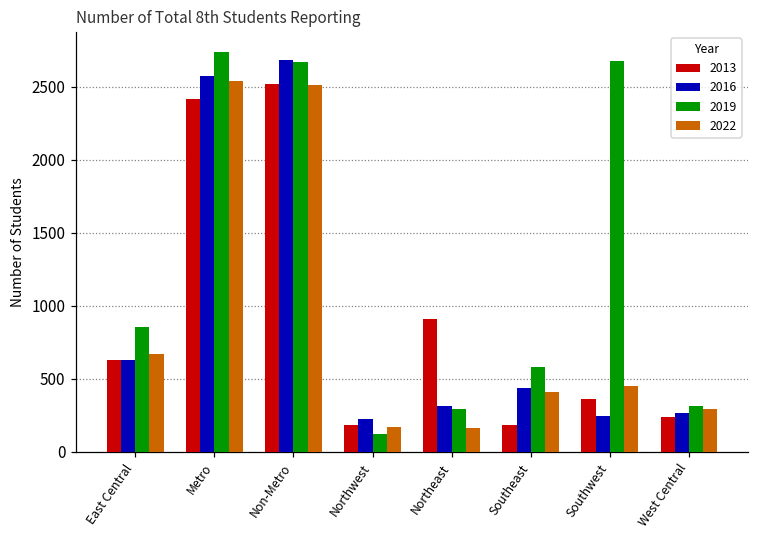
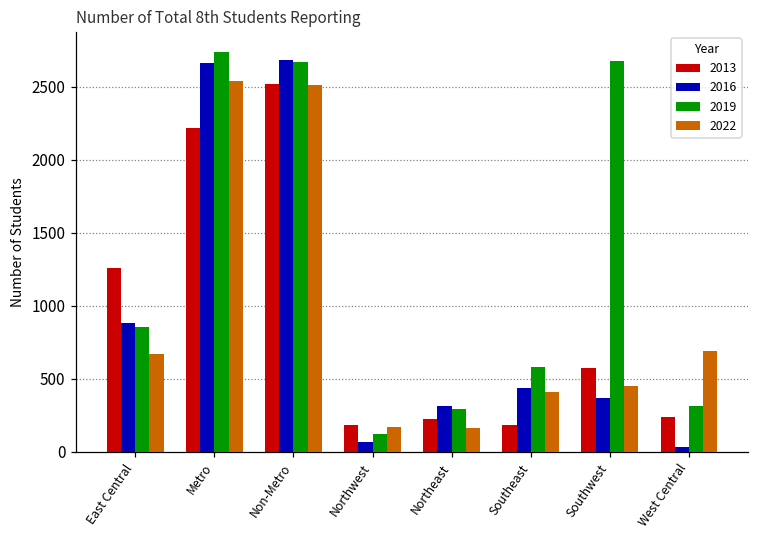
2013, East Central: 630 -> 1260
2016, East Central: 630 -> 890
2013, Metro: 2410 -> 2220
2016, Metro: 2570 -> 2660
2016, Northwest: 220 -> 70
2013, Northeast: 910 -> 220
2013, Southwest: 360 -> 570
2016, Southwest: 250 -> 370
2016, West Central: 270 -> 30
2022, West Central: 290 -> 690
